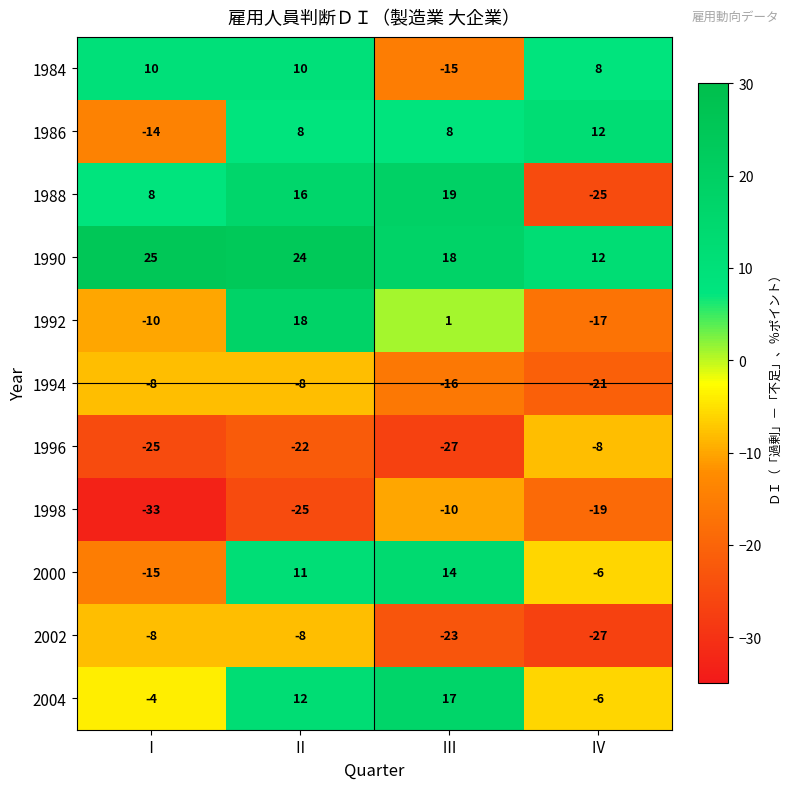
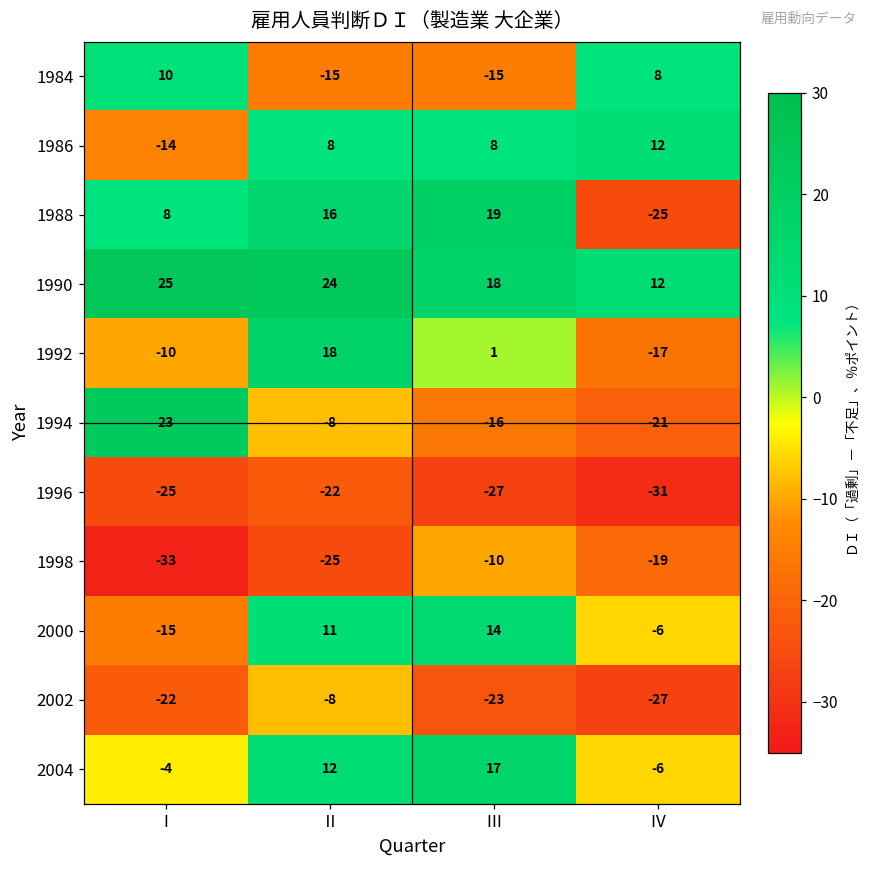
1984, Ⅱ: 10 -> -15
1994, Ⅰ: -8 -> 23
1996, Ⅳ: -8 -> -31
2002, Ⅰ: -8 -> -22
